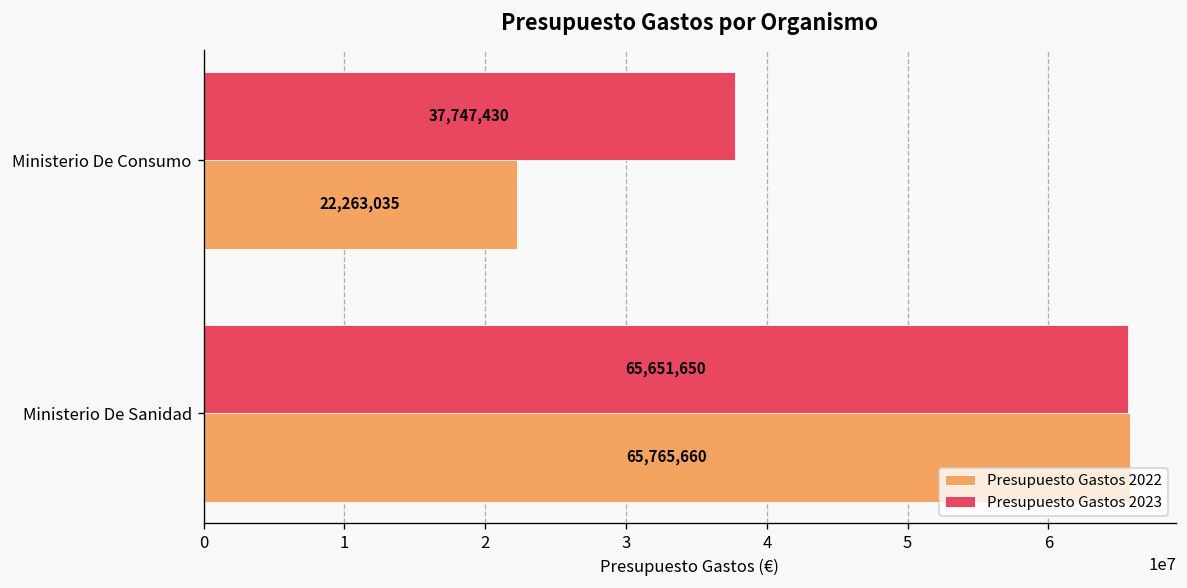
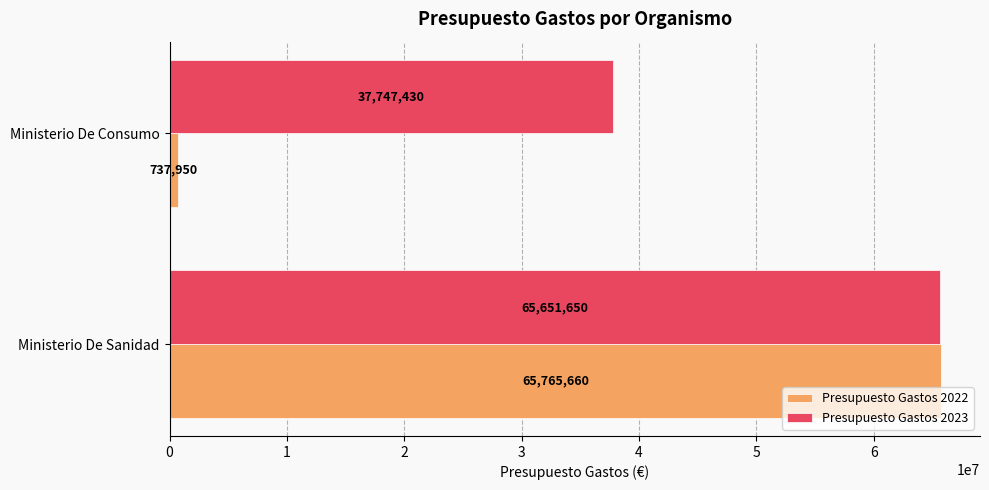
Presupuesto Gastos 2022, Ministerio De Consumo: 22,263,035 -> 737,950
